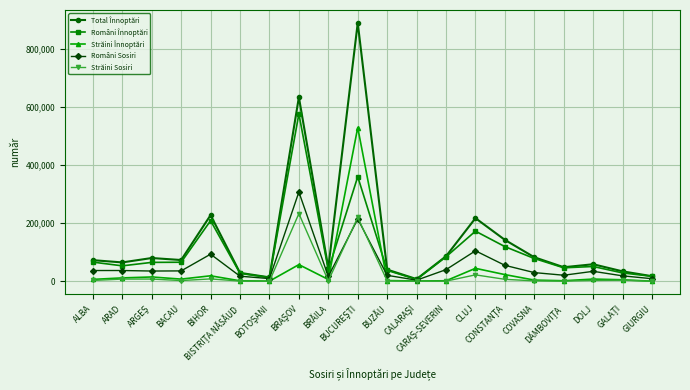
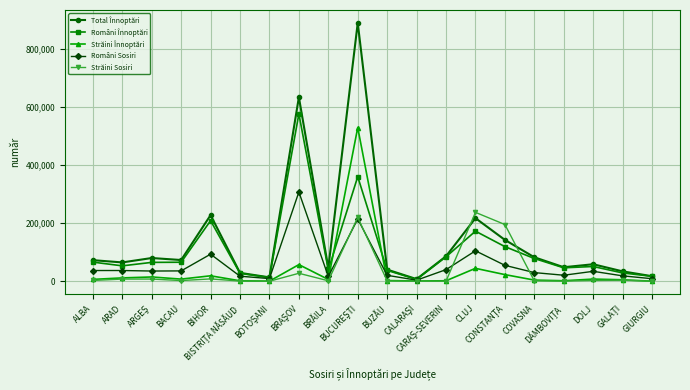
Străini Sosiri, BRAŞOV: 230,000 -> 30,000
Străini Sosiri, CLUJ: 20,000 -> 240,000
Străini Sosiri, CONSTANŢA: 10,000 -> 200,000
